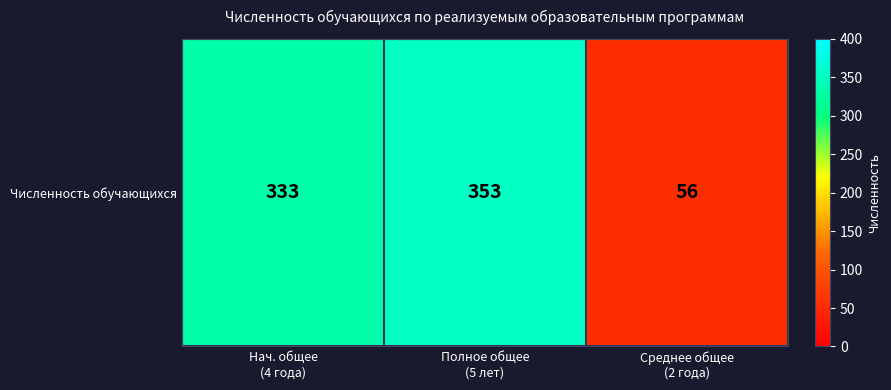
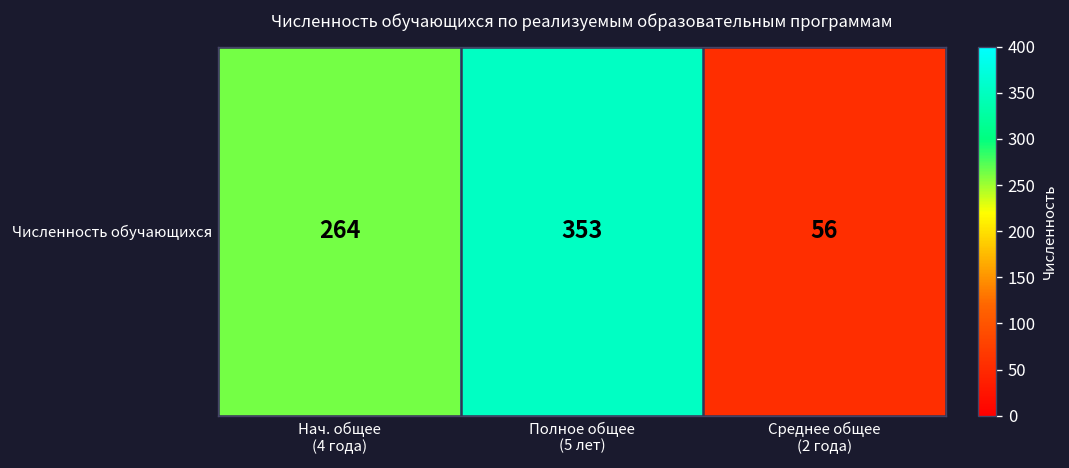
Численность обучающихся, Нач. общее (4 года): 333 -> 264
